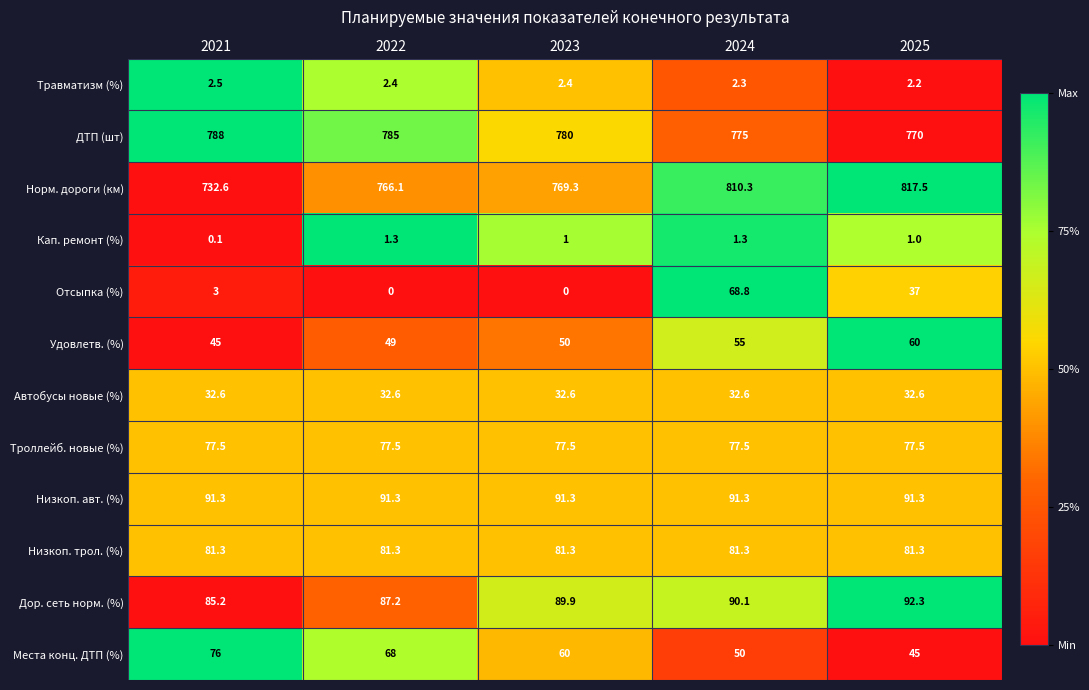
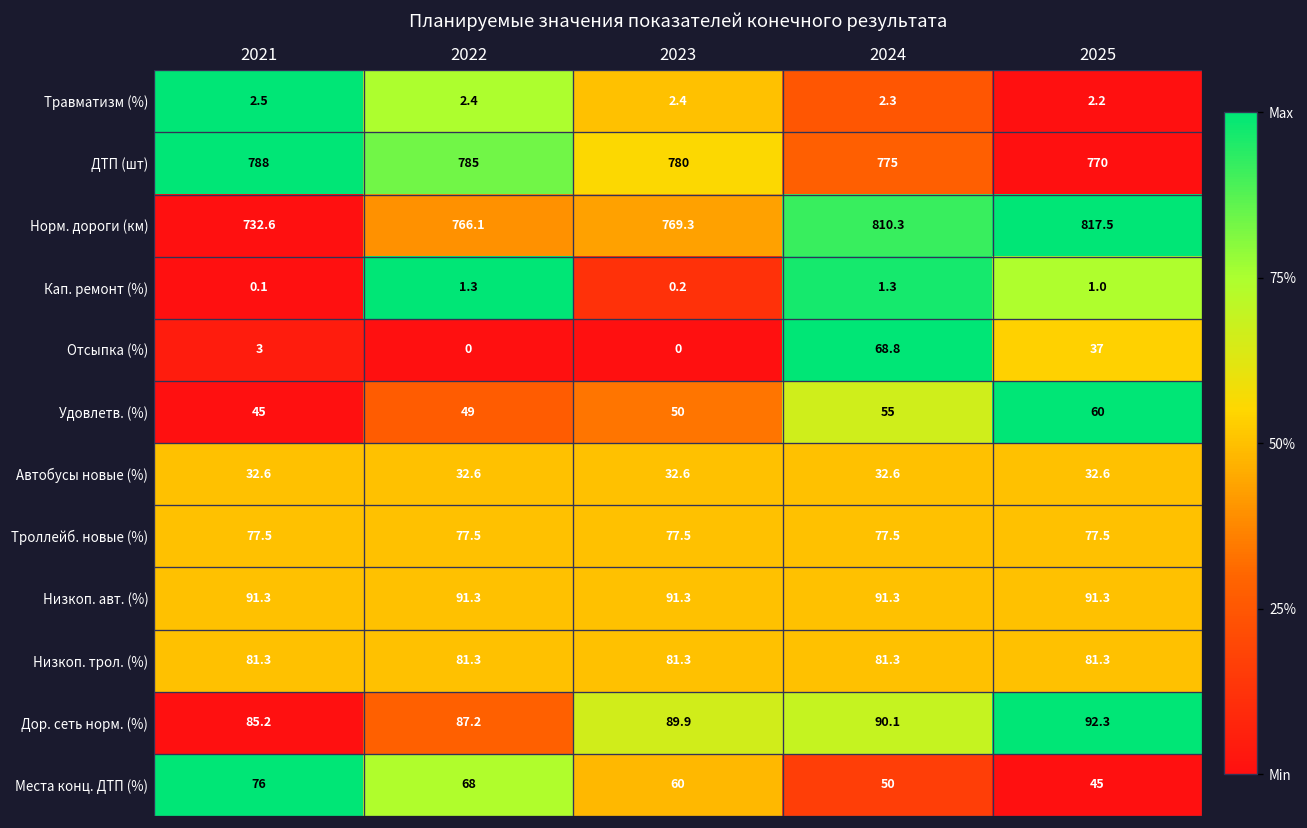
Кап. ремонт (%), 2023: 1 -> 0.2
